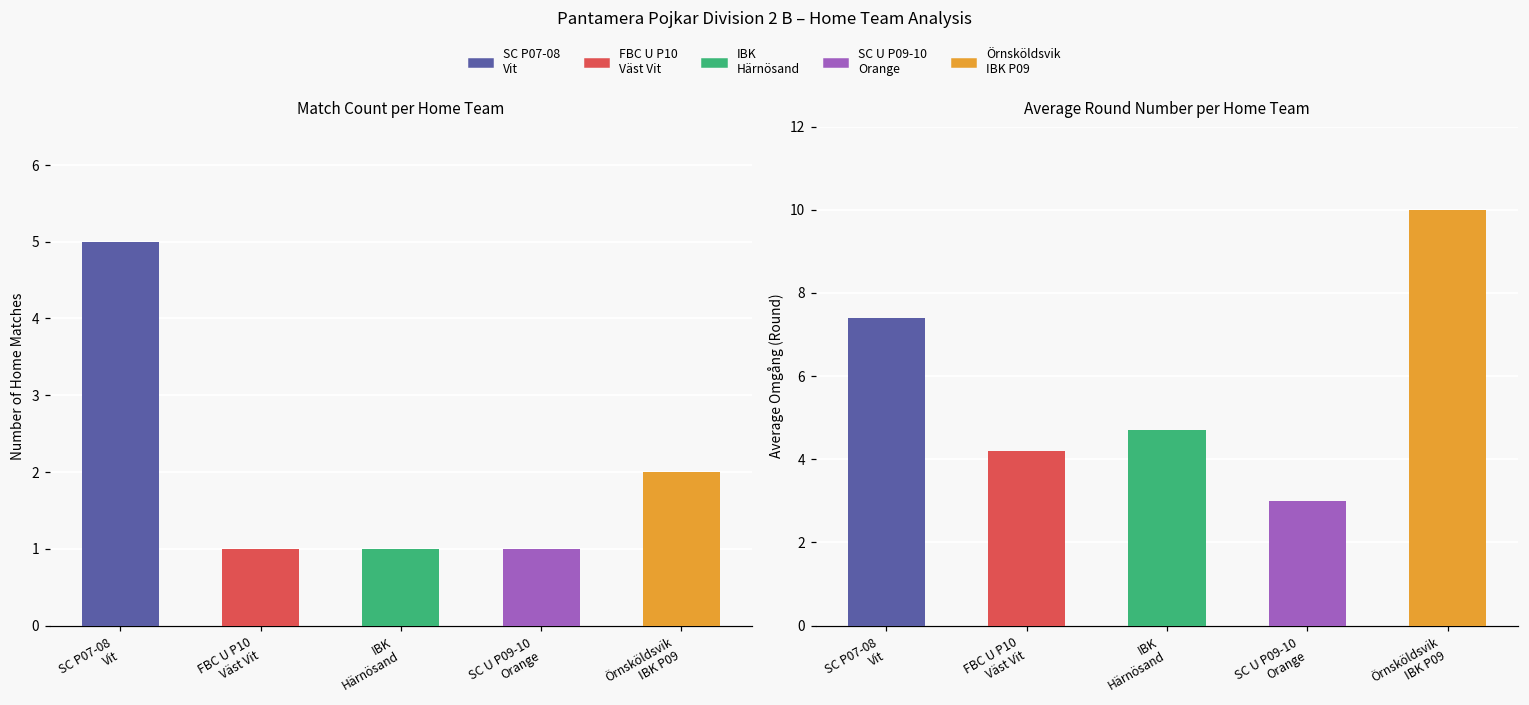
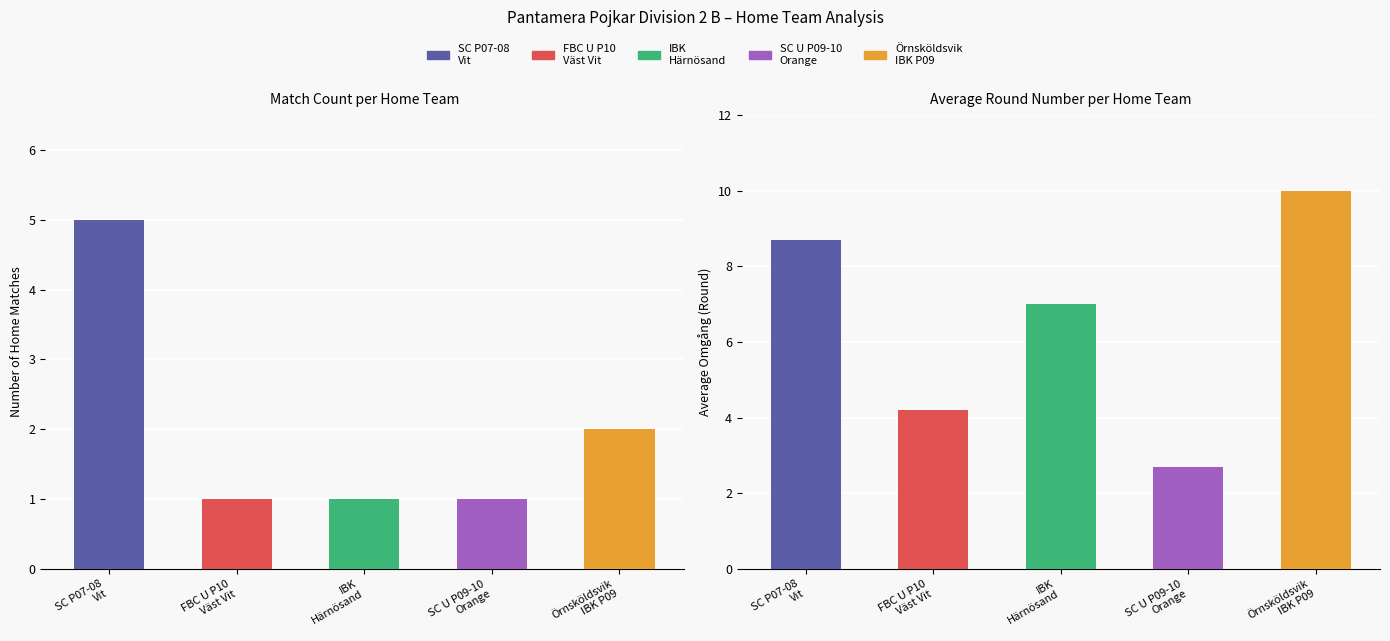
Average Round Number per Home Team, SC P07-08 Vit: 7.4 -> 8.7
Average Round Number per Home Team, IBK Härnösand: 4.7 -> 7.0
Average Round Number per Home Team, SC U P09-10 Orange: 3.0 -> 2.7
